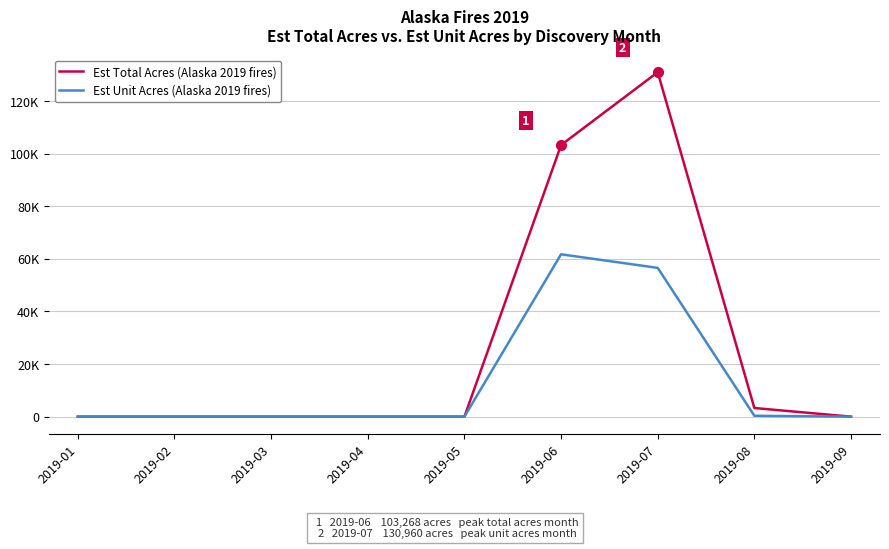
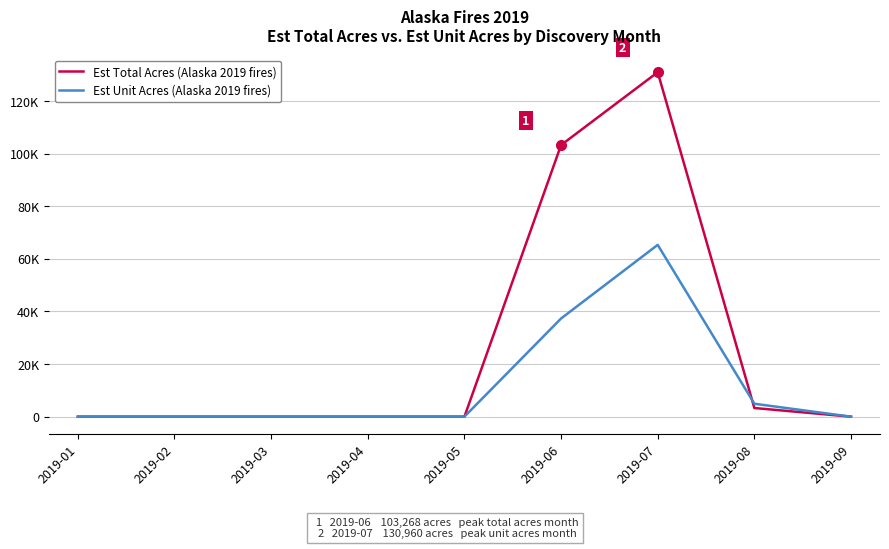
Est Unit Acres (Alaska 2019 fires), 2019-06: 62000 -> 37000
Est Unit Acres (Alaska 2019 fires), 2019-07: 57000 -> 65000
Est Unit Acres (Alaska 2019 fires), 2019-08: 0 -> 5000
